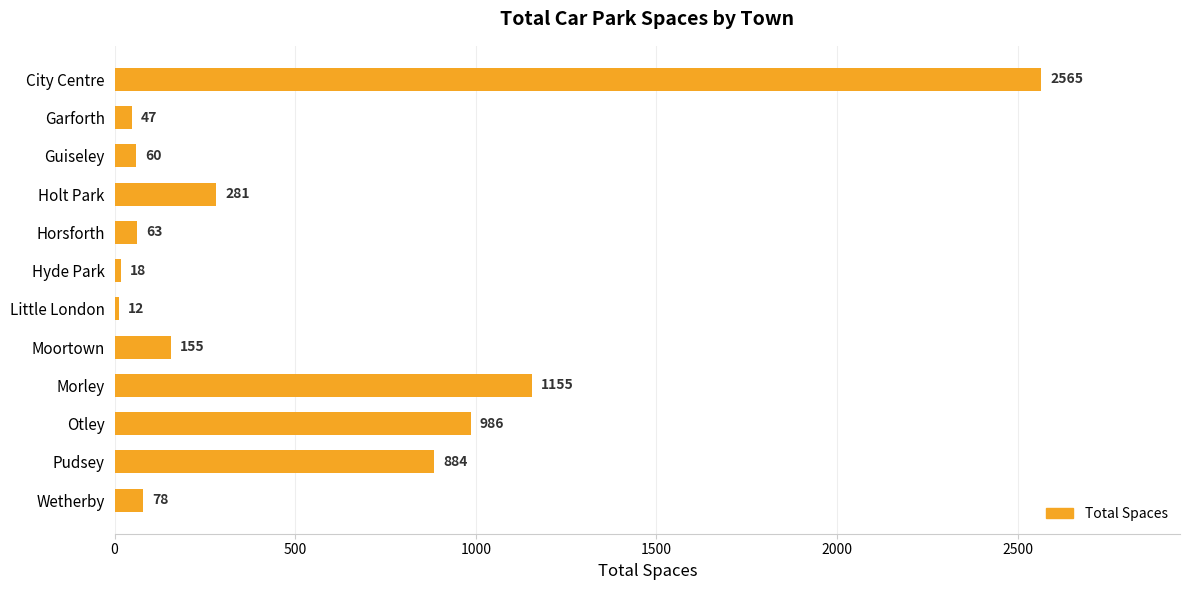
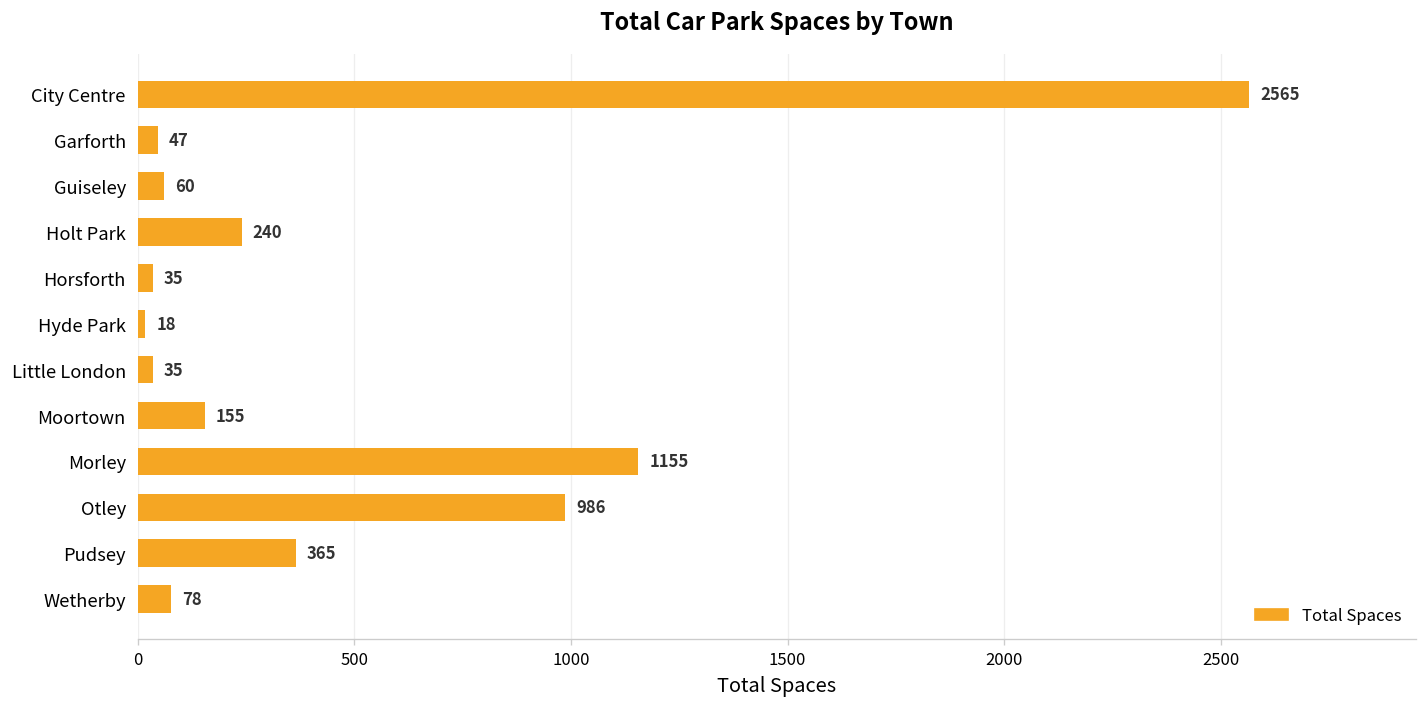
Holt Park: 281 -> 240
Horsforth: 63 -> 35
Little London: 12 -> 35
Pudsey: 884 -> 365
